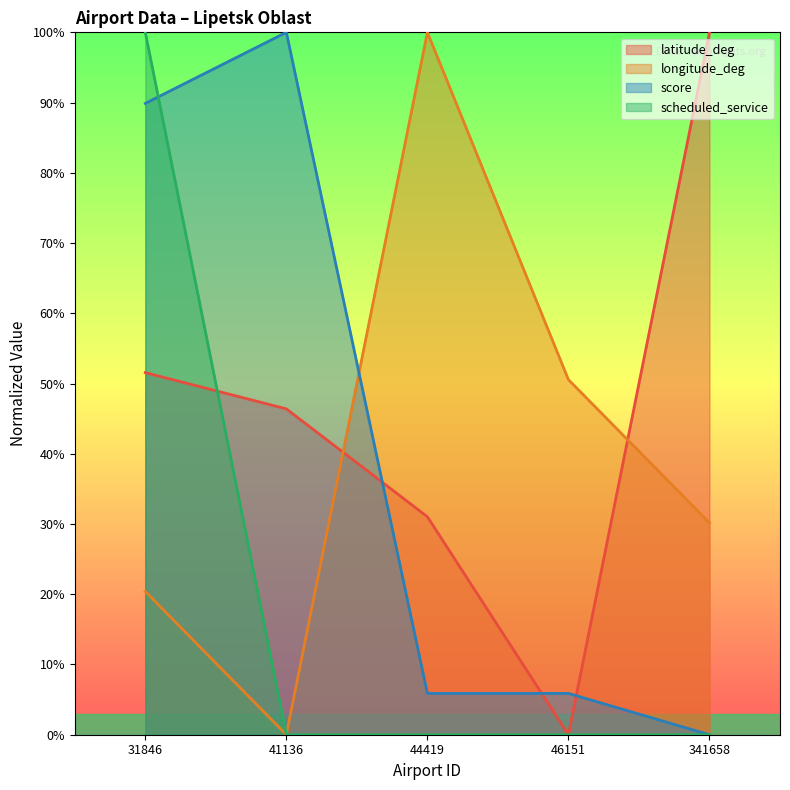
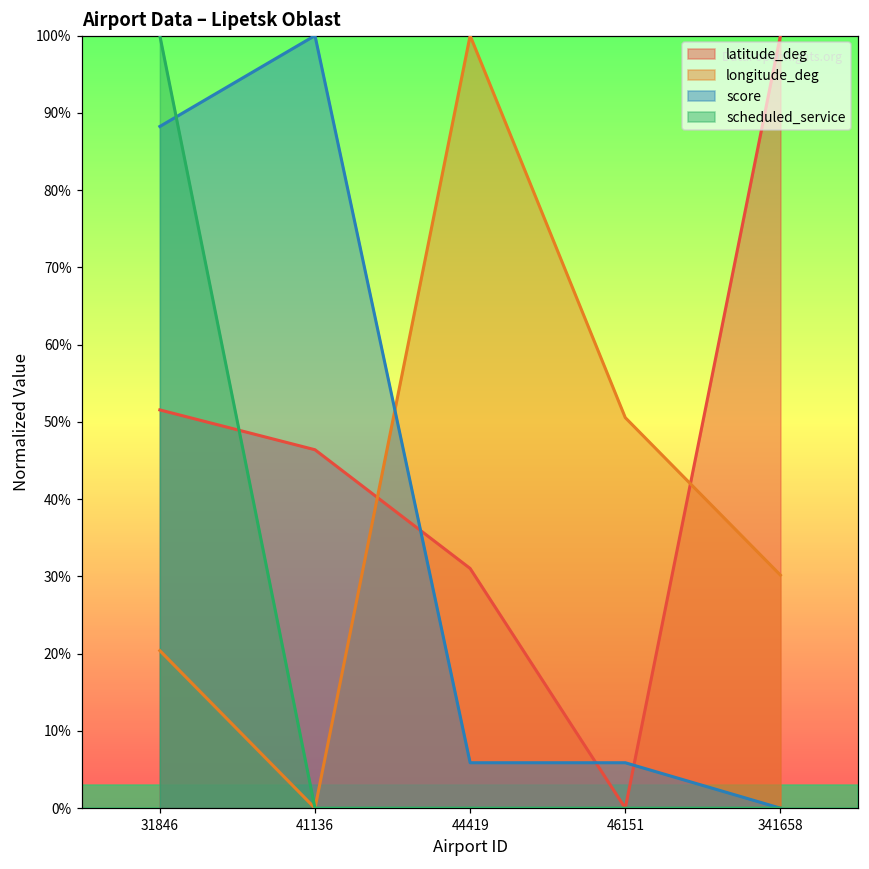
score, 31846: 90% -> 88%
